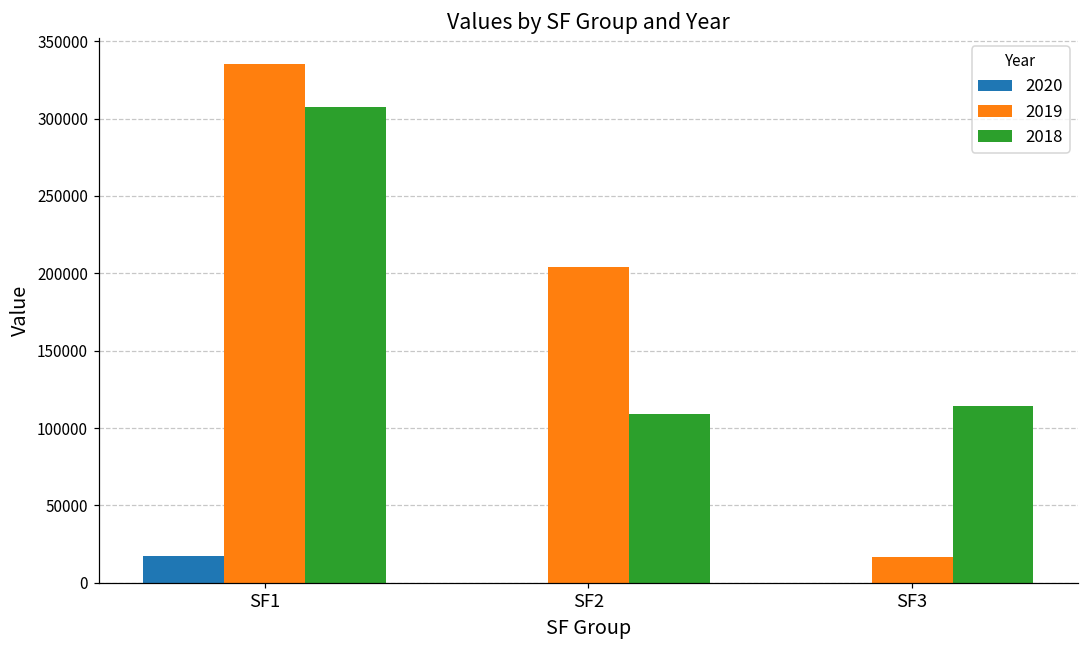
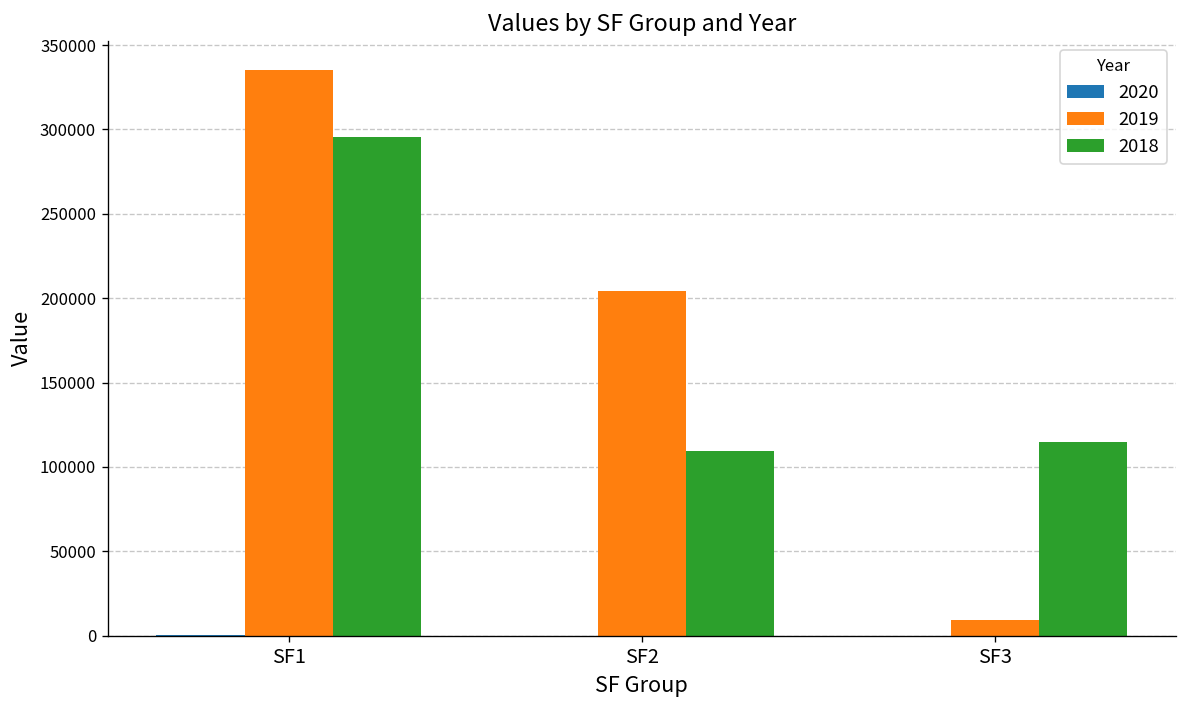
2020, SF1: 17000 -> 0
2018, SF1: 307000 -> 296000
2019, SF3: 17000 -> 9000
